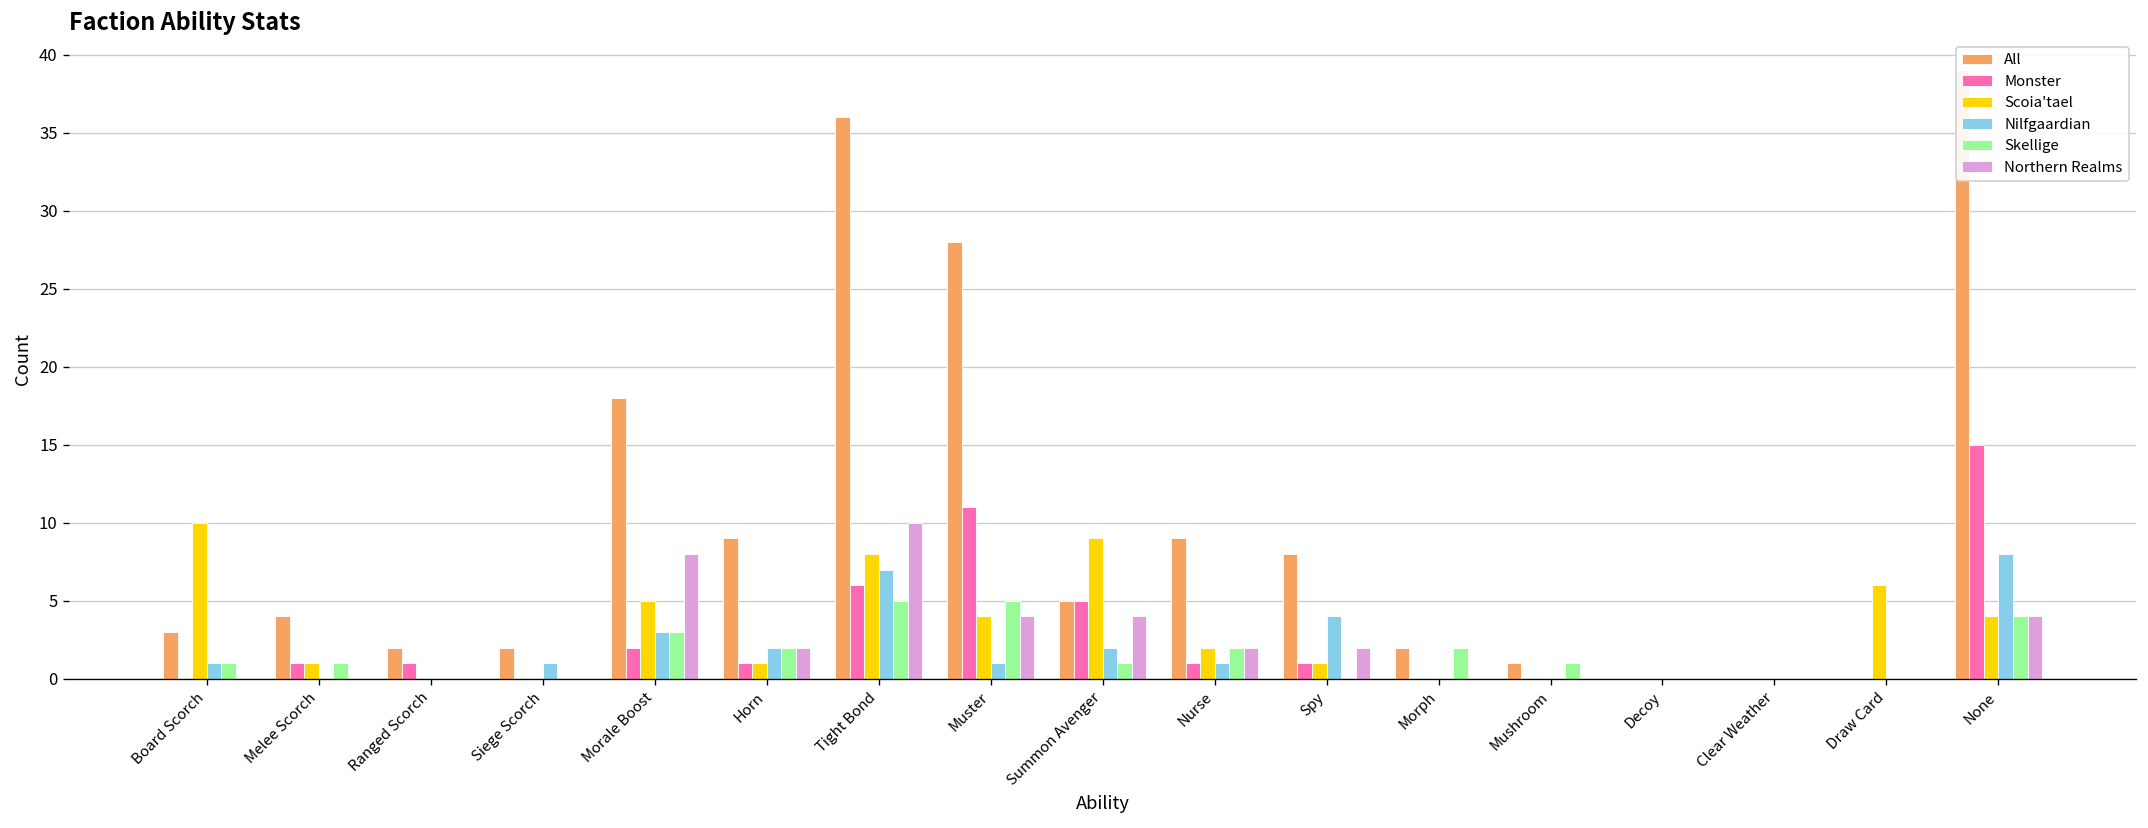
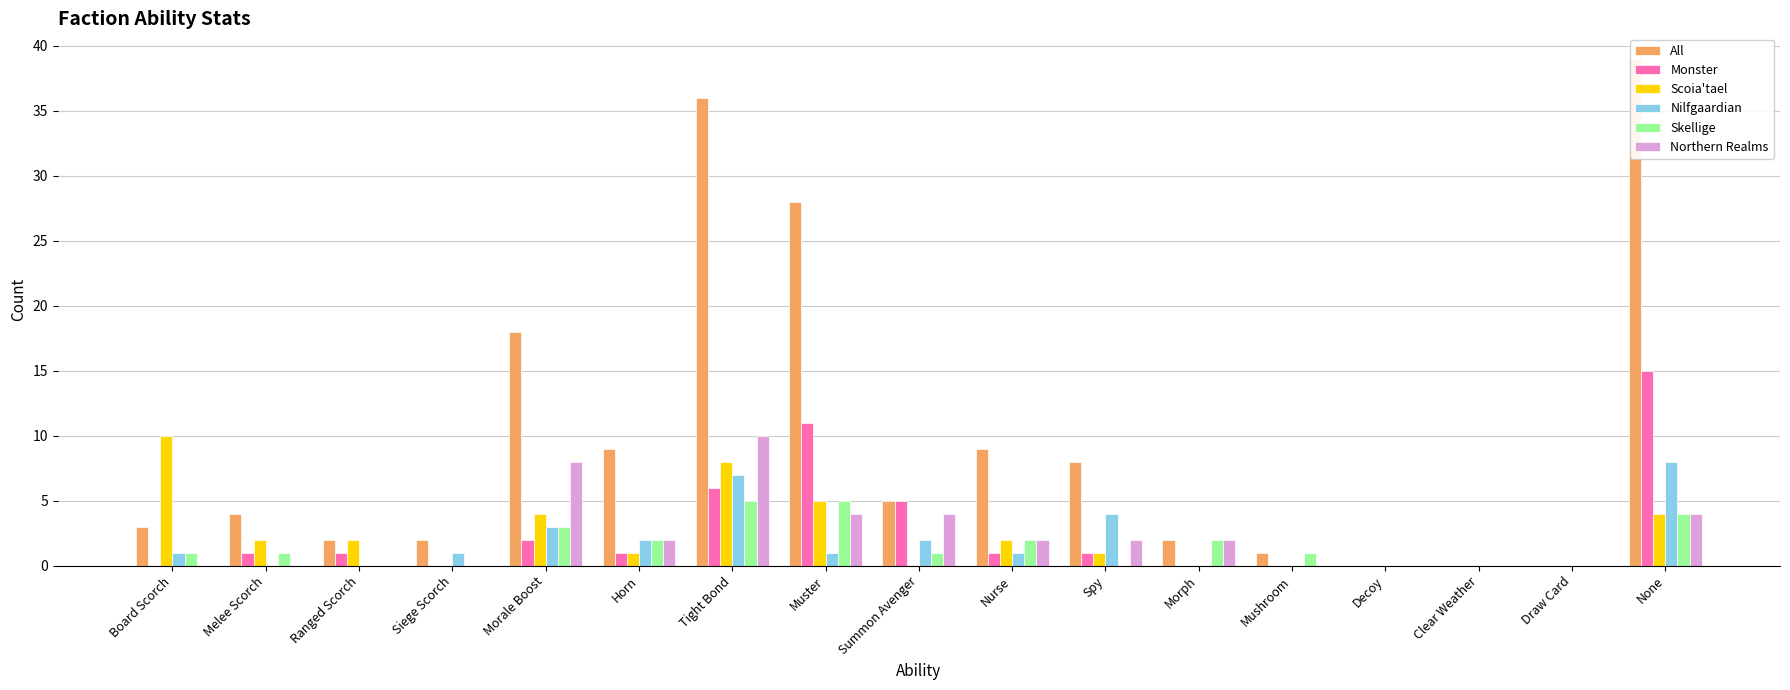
Scoia'tael, Melee Scorch: 1 -> 2
Scoia'tael, Ranged Scorch: 0 -> 2
Scoia'tael, Morale Boost: 5 -> 4
Scoia'tael, Muster: 4 -> 5
Scoia'tael, Summon Avenger: 9 -> 0
Northern Realms, Morph: 0 -> 2
Scoia'tael, Draw Card: 6 -> 0
